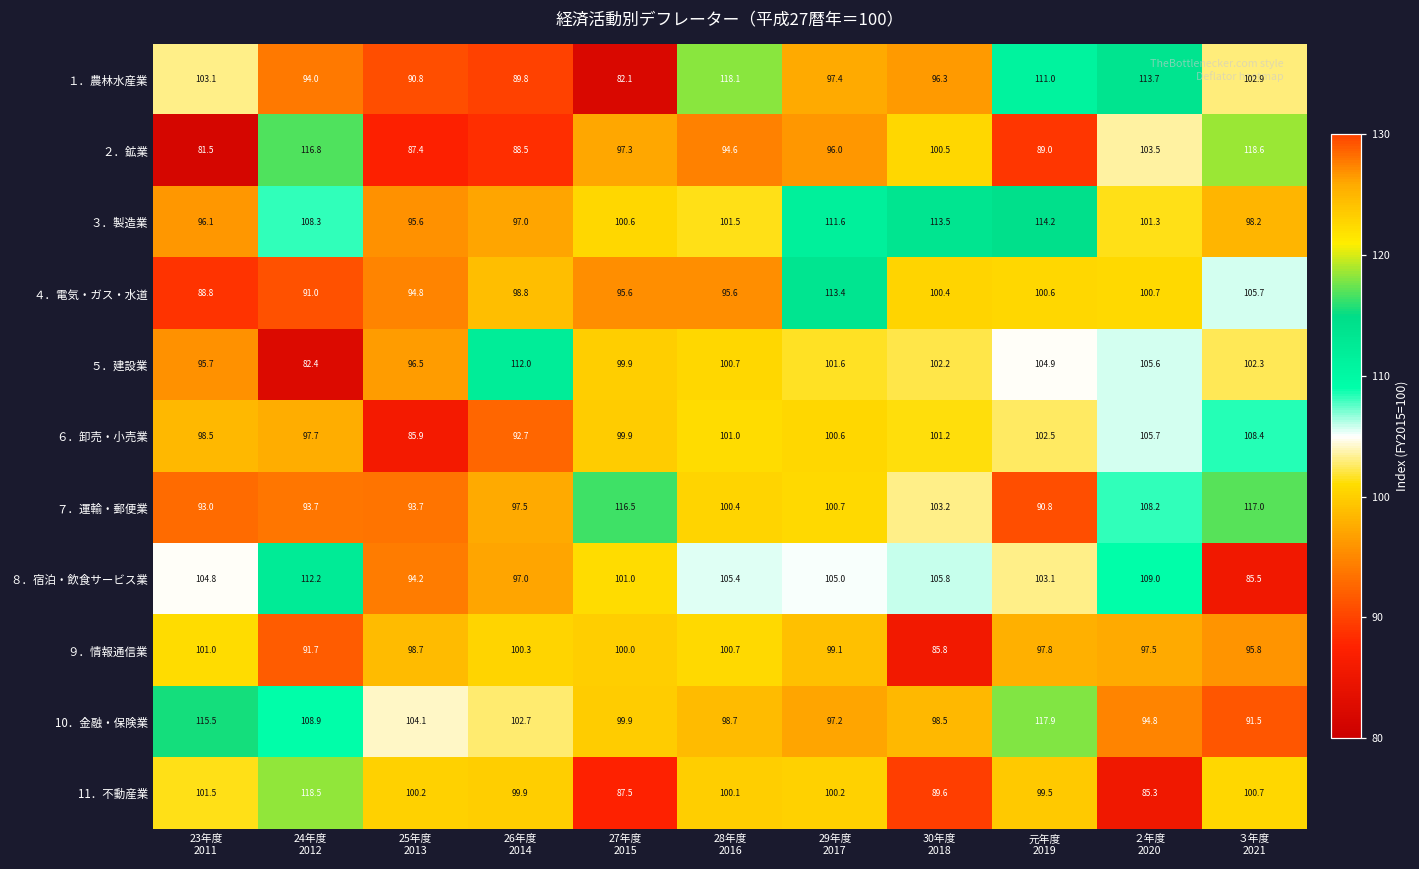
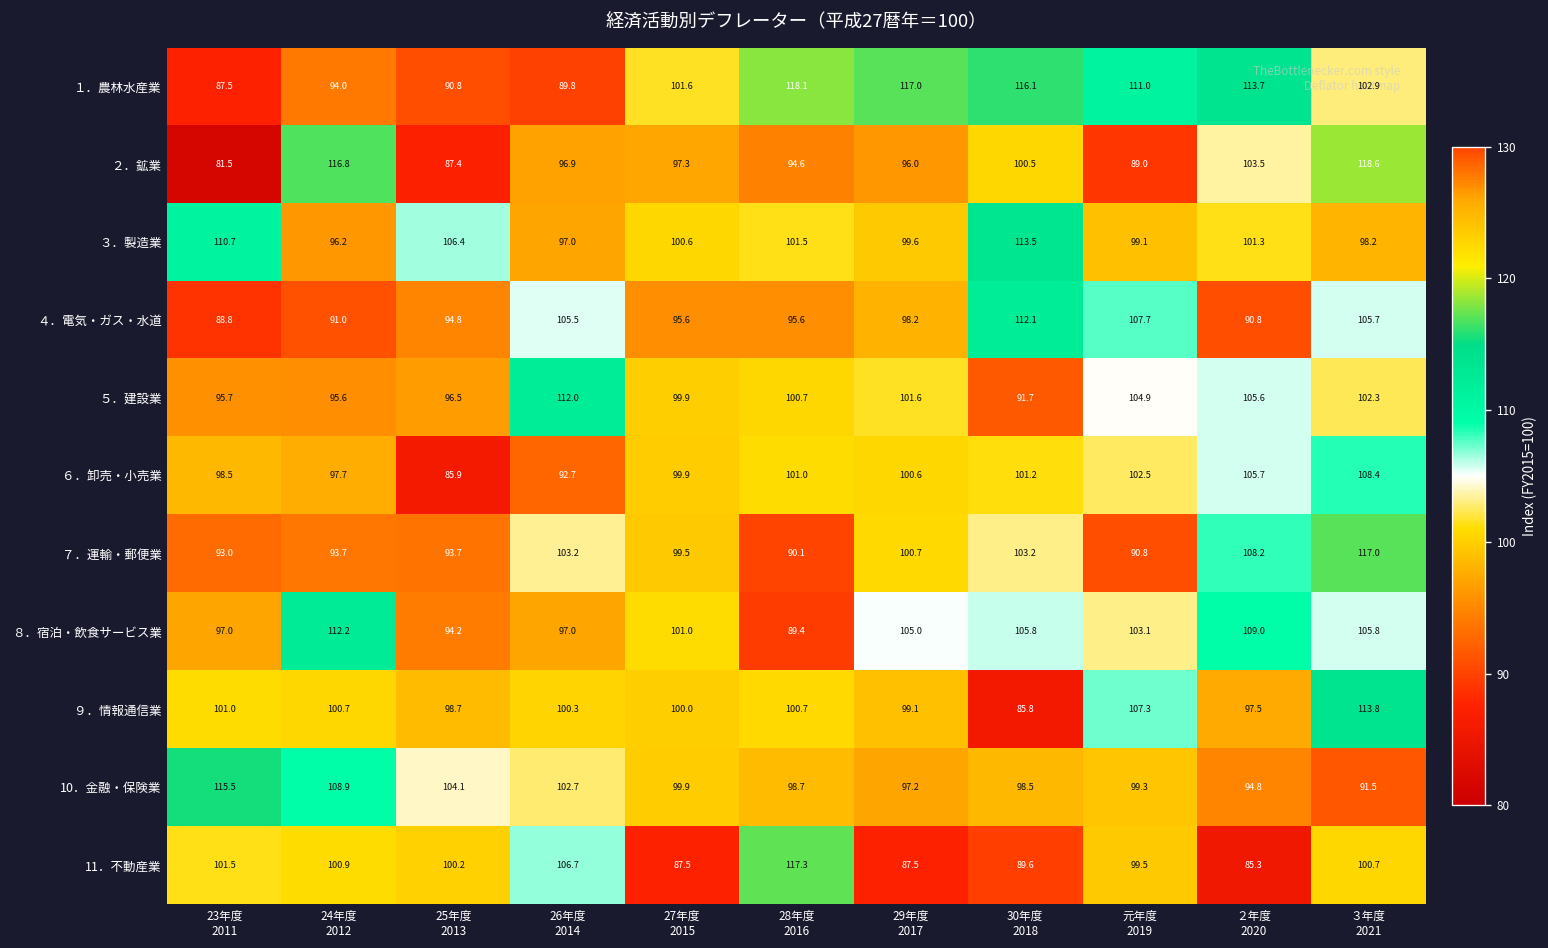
１．農林水産業, 23年度 2011: 103.1 -> 87.5
１．農林水産業, 27年度 2015: 82.1 -> 101.6
１．農林水産業, 29年度 2017: 97.4 -> 117.0
１．農林水産業, 30年度 2018: 96.3 -> 116.1
２．鉱業, 26年度 2014: 88.5 -> 96.9
３．製造業, 23年度 2011: 96.1 -> 110.7
３．製造業, 24年度 2012: 108.3 -> 96.2
３．製造業, 25年度 2013: 95.6 -> 106.4
３．製造業, 29年度 2017: 111.6 -> 99.6
３．製造業, 元年度 2019: 114.2 -> 99.1
４．電気・ガス・水道, 26年度 2014: 98.8 -> 105.5
４．電気・ガス・水道, 29年度 2017: 113.4 -> 98.2
４．電気・ガス・水道, 30年度 2018: 100.4 -> 112.1
４．電気・ガス・水道, 元年度 2019: 100.6 -> 107.7
４．電気・ガス・水道, ２年度 2020: 100.7 -> 90.8
５．建設業, 24年度 2012: 82.4 -> 95.6
５．建設業, 30年度 2018: 102.2 -> 91.7
７．運輸・郵便業, 26年度 2014: 97.5 -> 103.2
７．運輸・郵便業, 27年度 2015: 116.5 -> 99.5
７．運輸・郵便業, 28年度 2016: 100.4 -> 90.1
８．宿泊・飲食サービス業, 23年度 2011: 104.8 -> 97.0
８．宿泊・飲食サービス業, 28年度 2016: 105.4 -> 89.4
８．宿泊・飲食サービス業, ３年度 2021: 85.5 -> 105.8
９．情報通信業, 24年度 2012: 91.7 -> 100.7
９．情報通信業, 元年度 2019: 97.8 -> 107.3
９．情報通信業, ３年度 2021: 95.8 -> 113.8
10．金融・保険業, 元年度 2019: 117.9 -> 99.3
11．不動産業, 24年度 2012: 118.5 -> 100.9
11．不動産業, 26年度 2014: 99.9 -> 106.7
11．不動産業, 28年度 2016: 100.1 -> 117.3
11．不動産業, 29年度 2017: 100.2 -> 87.5
